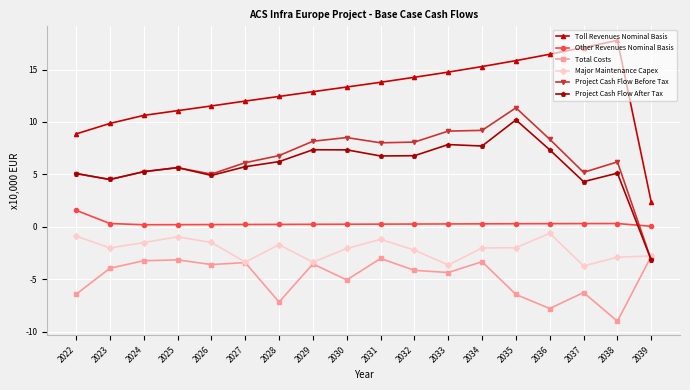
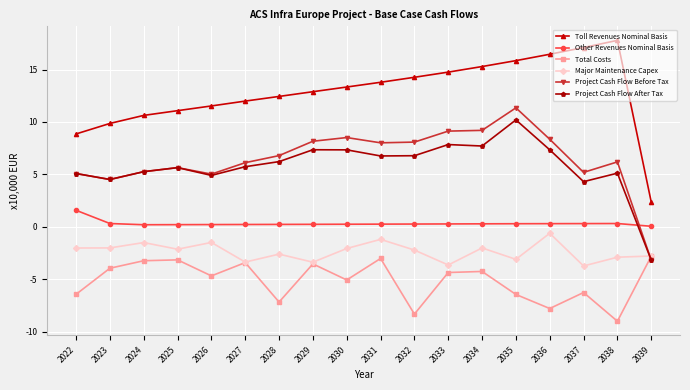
Major Maintenance Capex, 2022: -0.9 -> -2.0
Major Maintenance Capex, 2025: -1.0 -> -2.1
Total Costs, 2026: -3.6 -> -4.7
Major Maintenance Capex, 2028: -1.7 -> -2.6
Total Costs, 2032: -4.2 -> -8.3
Total Costs, 2034: -3.3 -> -4.3
Major Maintenance Capex, 2035: -2.0 -> -3.1
